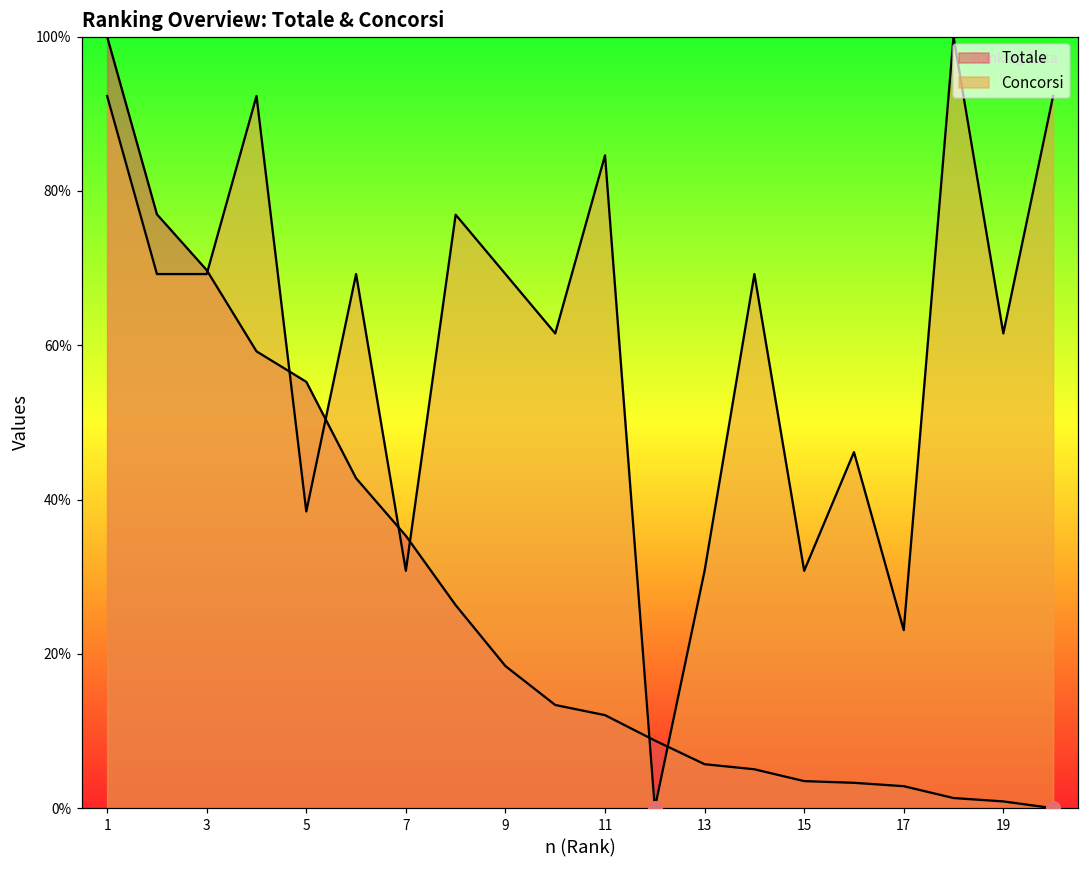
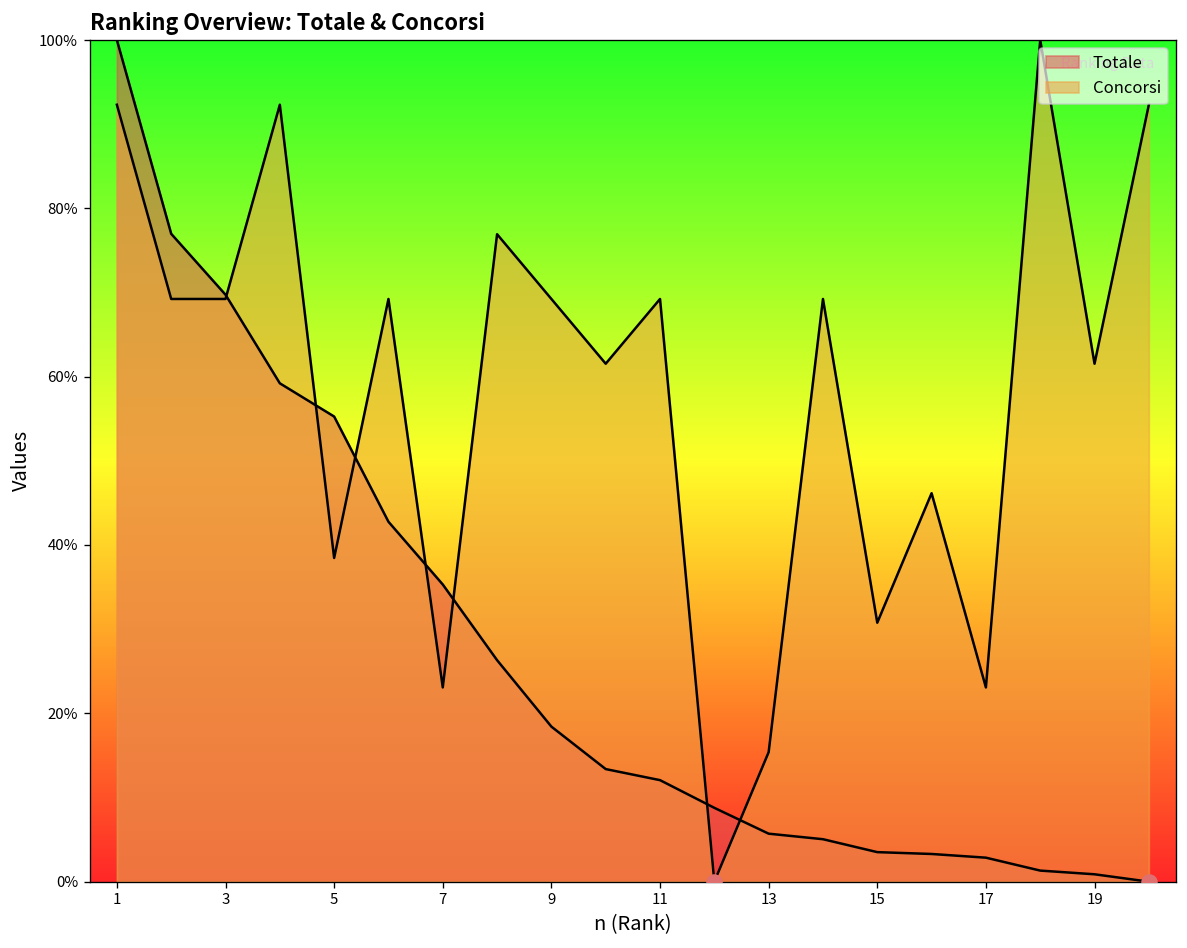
Concorsi, 7: 31% -> 23%
Concorsi, 11: 85% -> 69%
Concorsi, 13: 31% -> 15%
